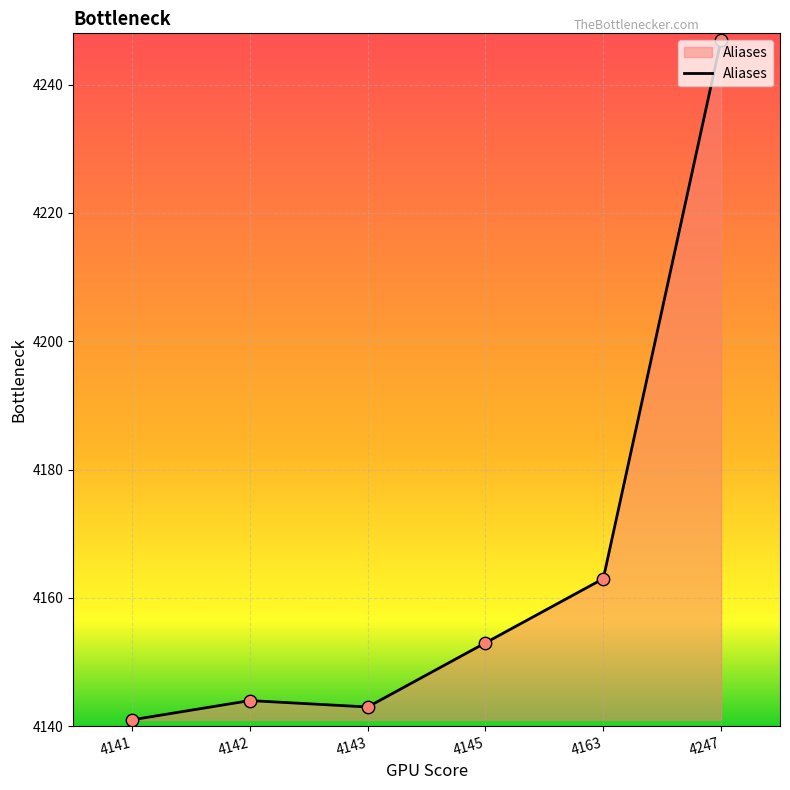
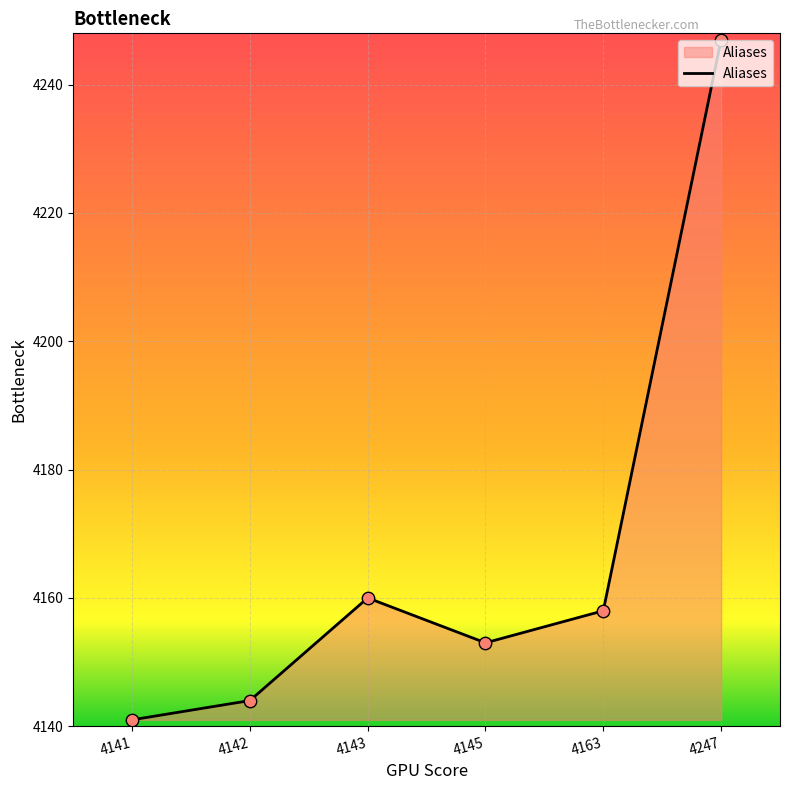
4143: 4143 -> 4160
4163: 4163 -> 4158
